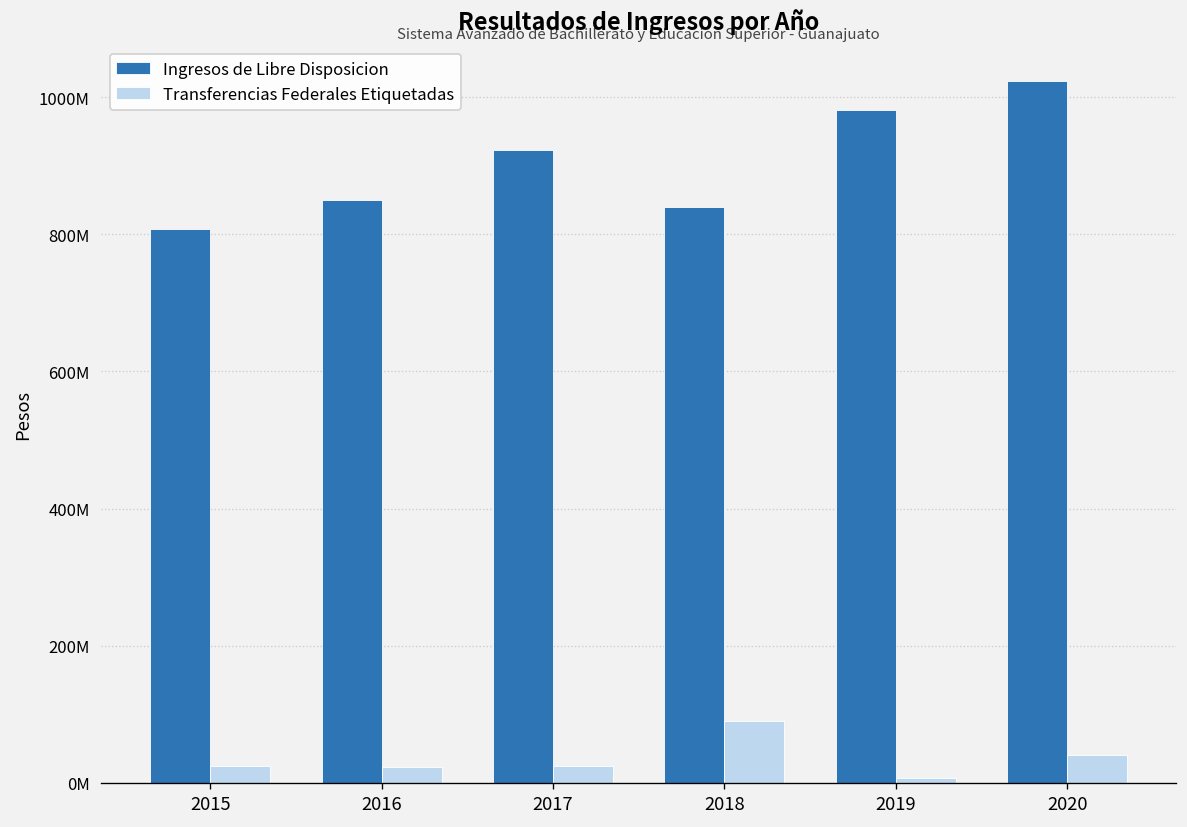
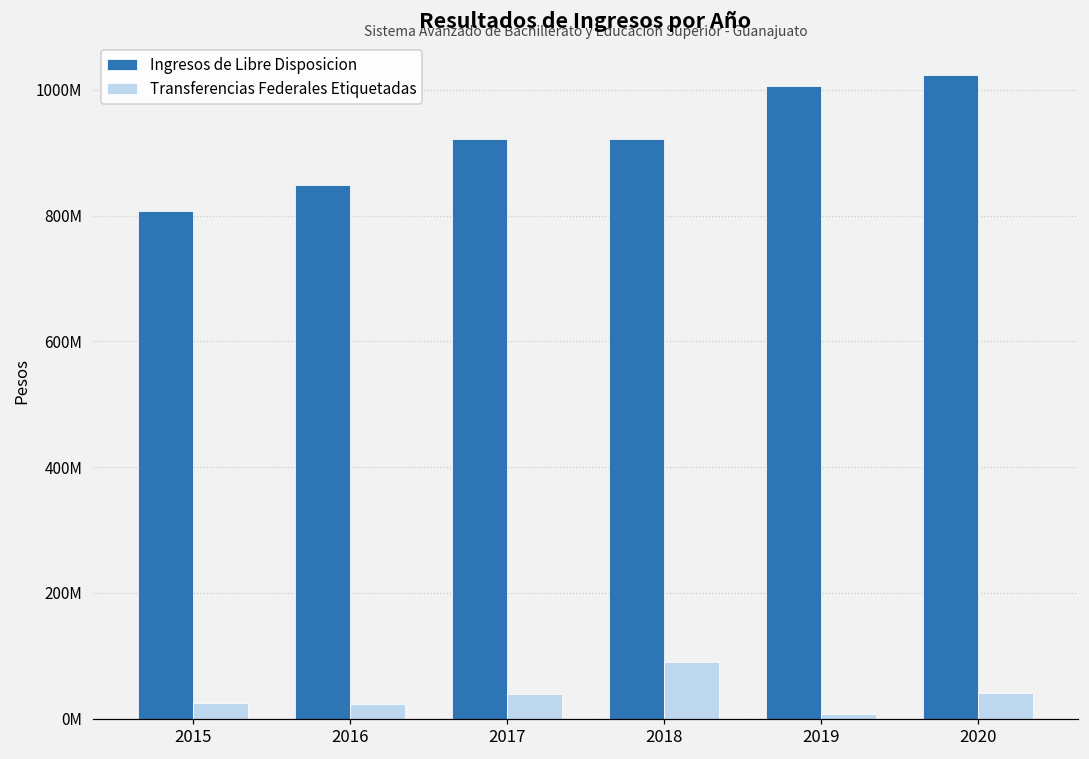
Transferencias Federales Etiquetadas, 2017: 20000000 -> 40000000
Ingresos de Libre Disposicion, 2018: 840000000 -> 920000000
Ingresos de Libre Disposicion, 2019: 980000000 -> 1010000000
